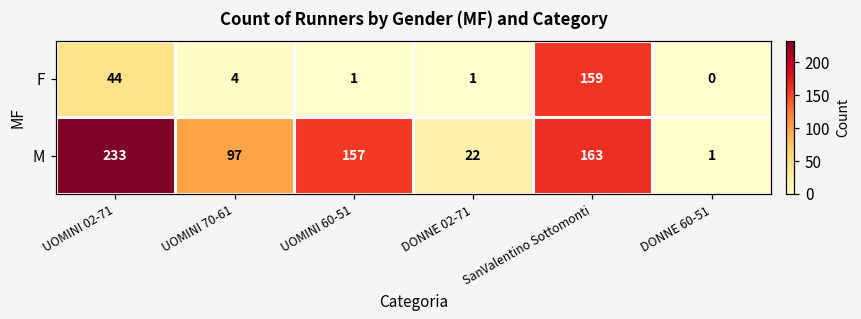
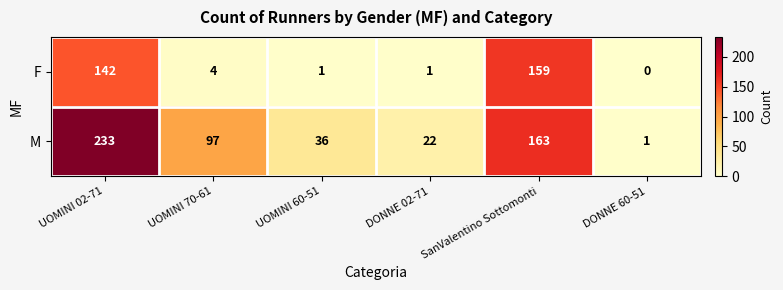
F, UOMINI 02-71: 44 -> 142
M, UOMINI 60-51: 157 -> 36
